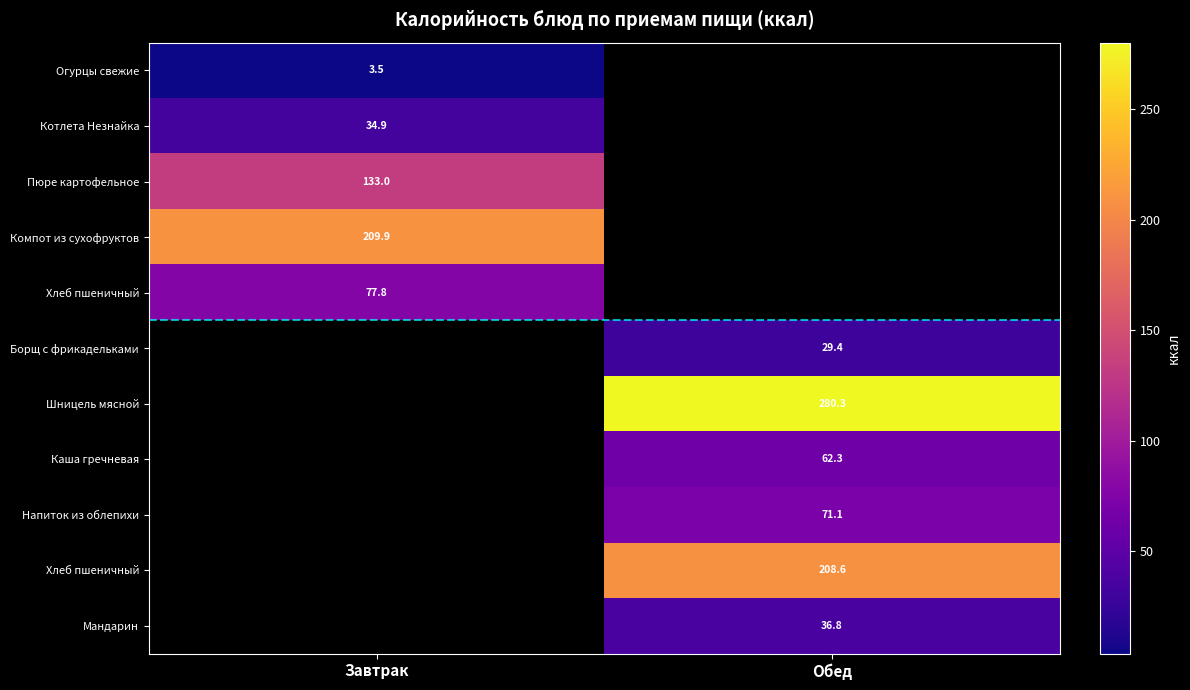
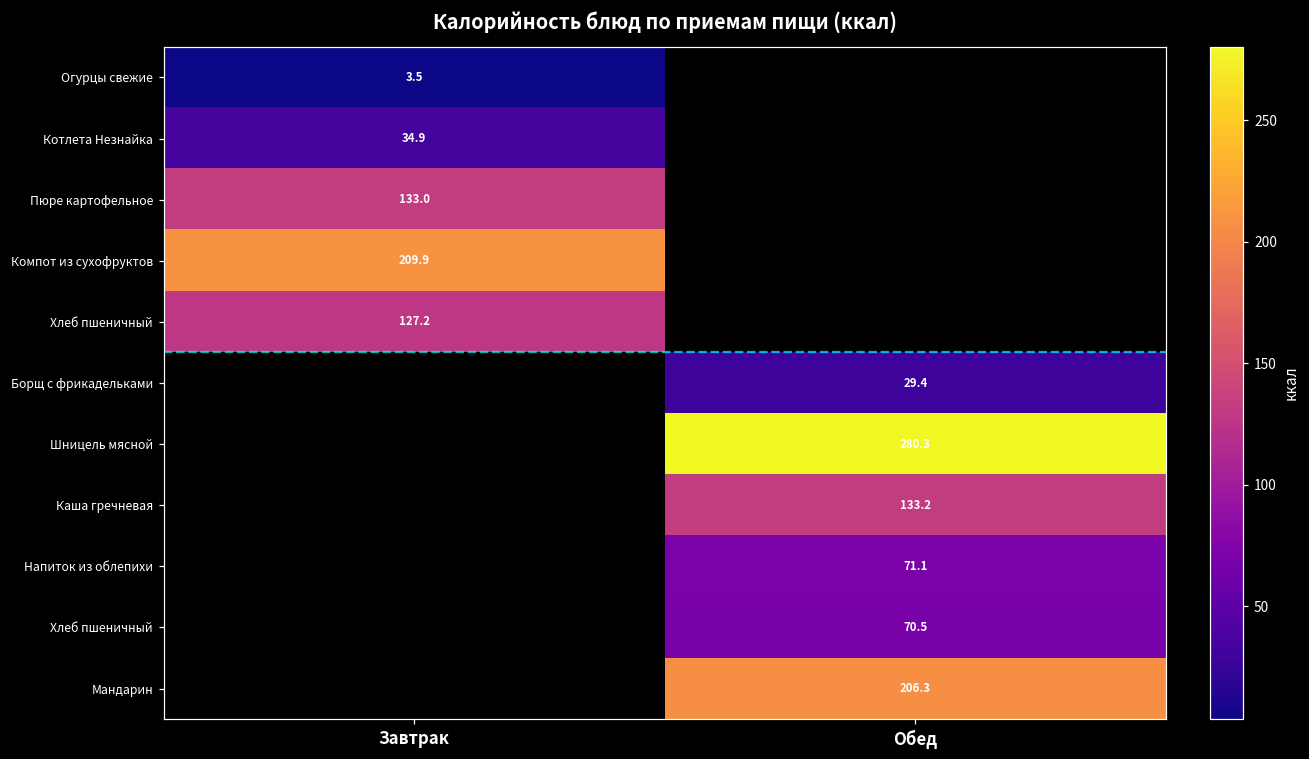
Хлеб пшеничный, Завтрак: 77.8 -> 127.2
Каша гречневая, Обед: 62.3 -> 133.2
Хлеб пшеничный, Обед: 208.6 -> 70.5
Мандарин, Обед: 36.8 -> 206.3
